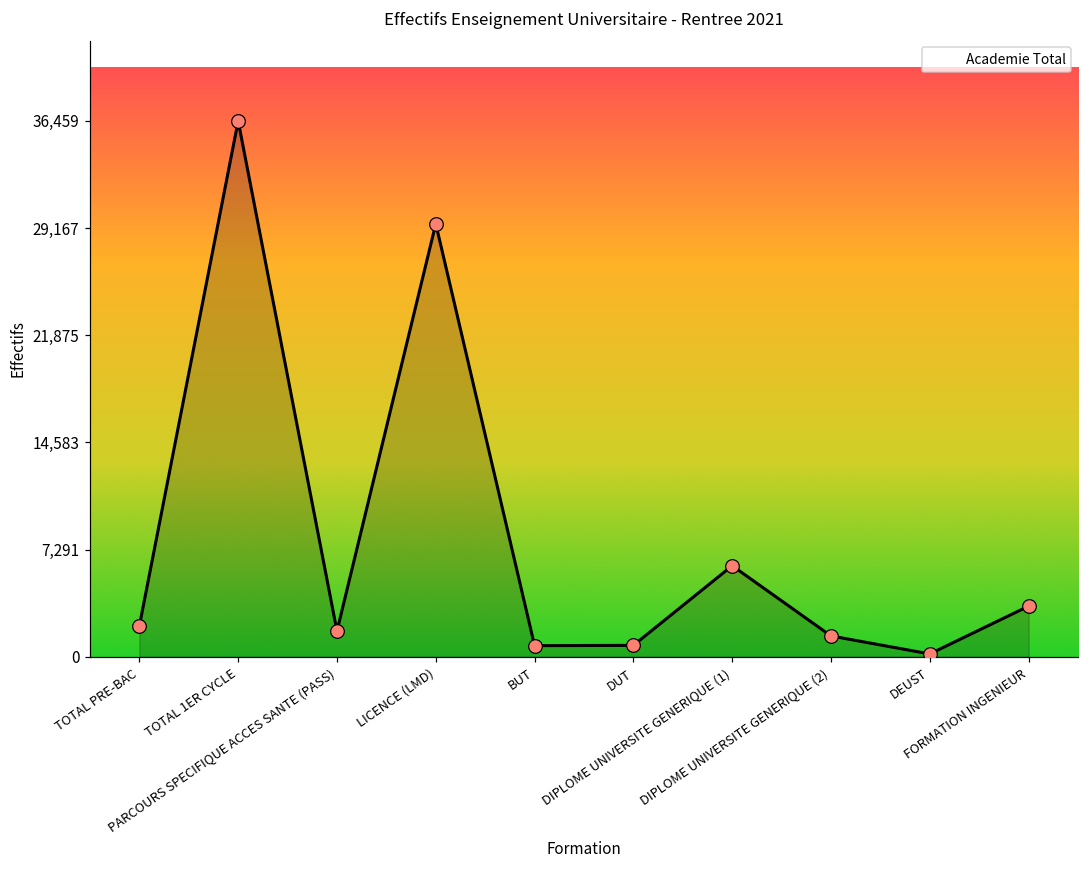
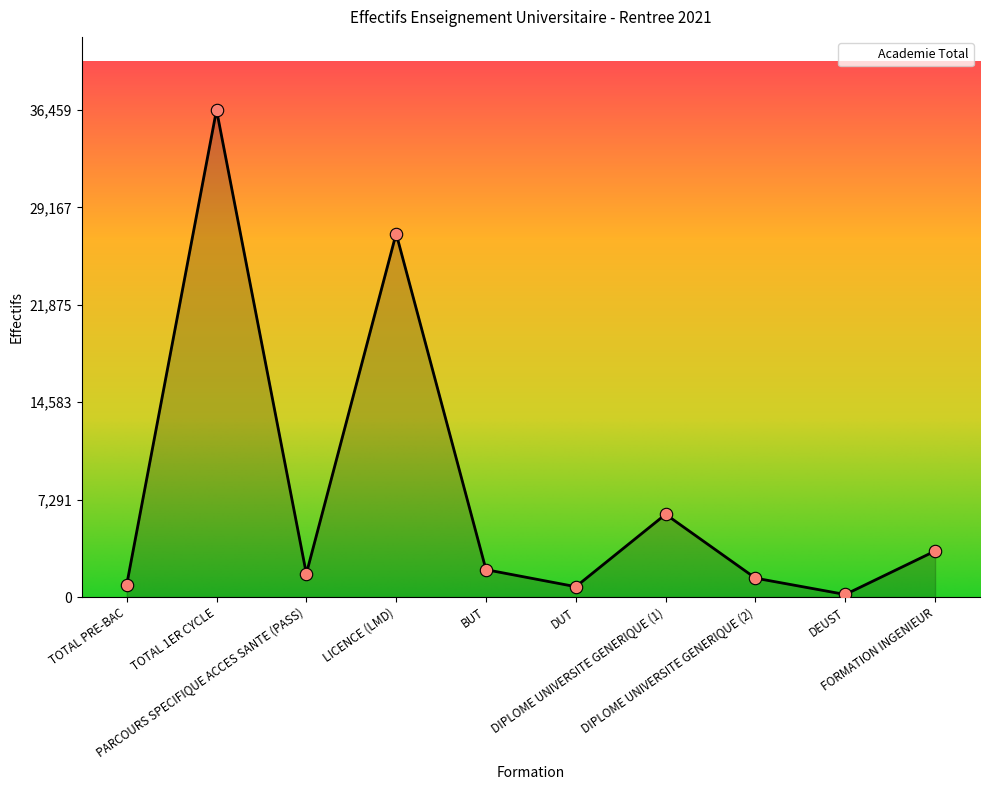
TOTAL PRE-BAC: 2,100 -> 900
LICENCE (LMD): 29,500 -> 27,200
BUT: 800 -> 2,100
